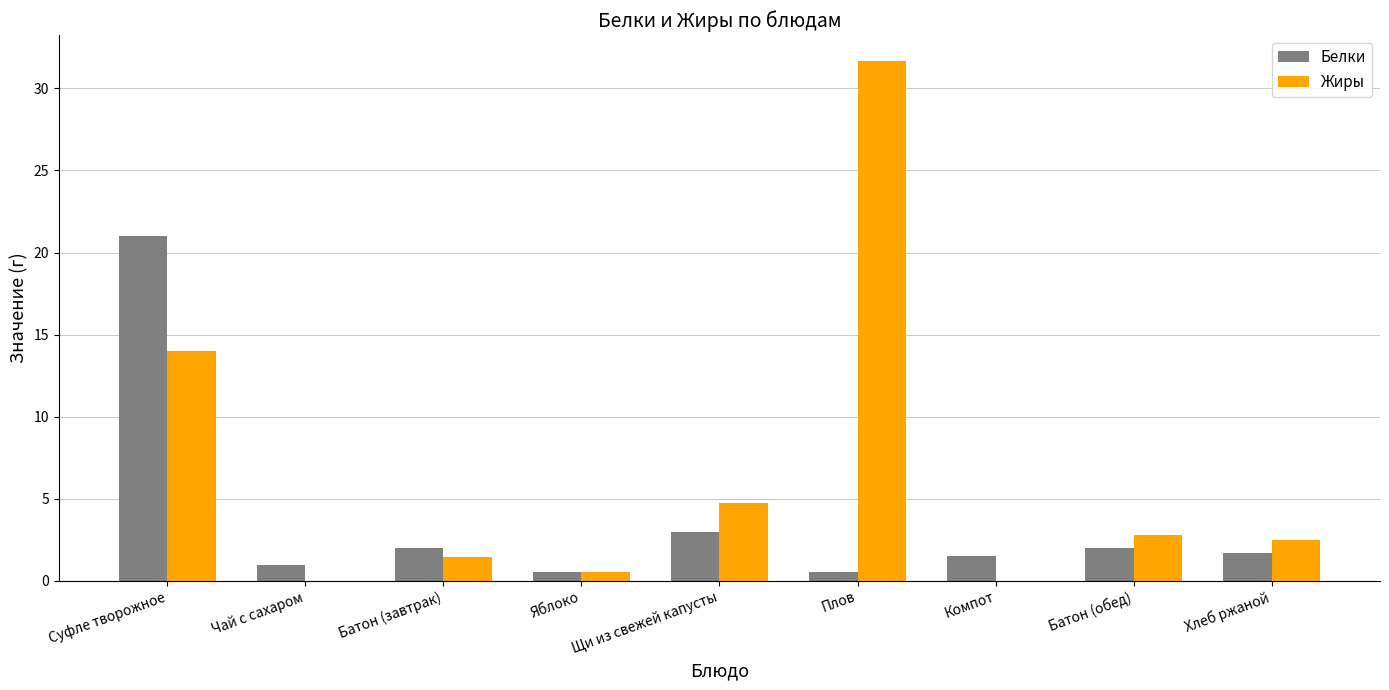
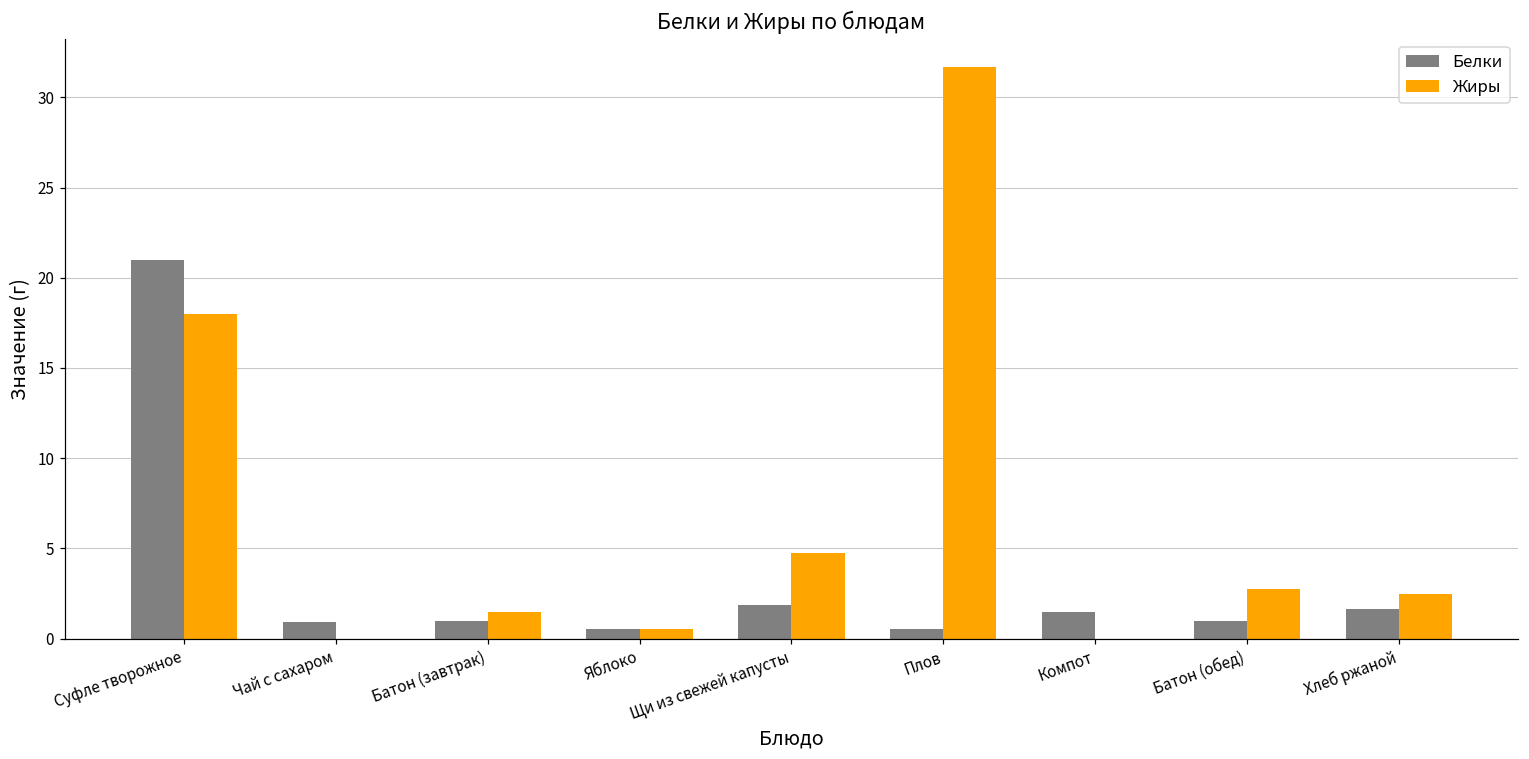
Жиры, Суфле творожное: 14 -> 18
Белки, Батон (завтрак): 2 -> 1
Белки, Щи из свежей капусты: 3.0 -> 1.9
Белки, Батон (обед): 2 -> 1
